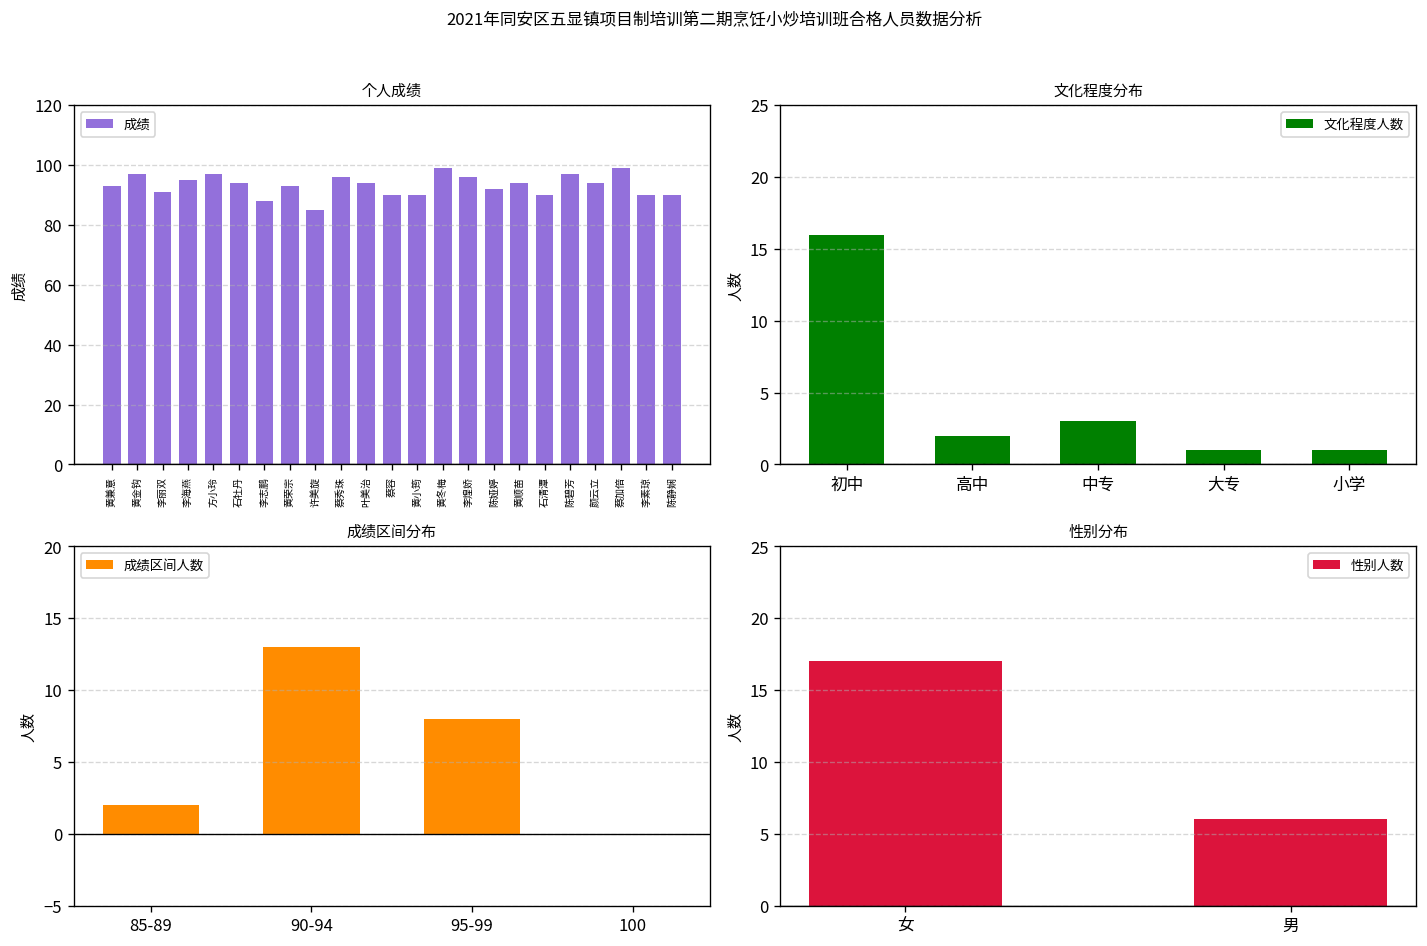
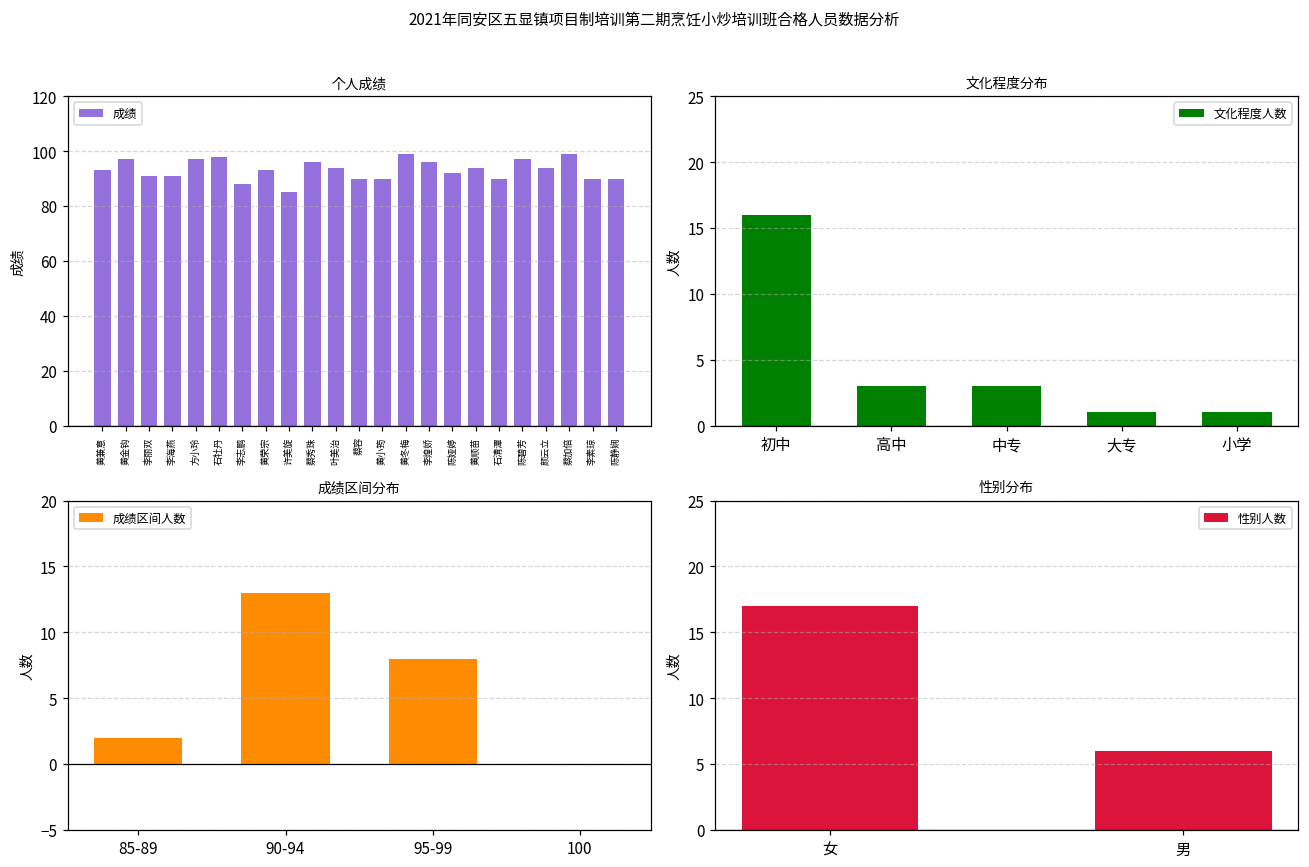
个人成绩, 李海燕: 95 -> 91
个人成绩, 石牡丹: 94 -> 98
文化程度分布, 高中: 2 -> 3
